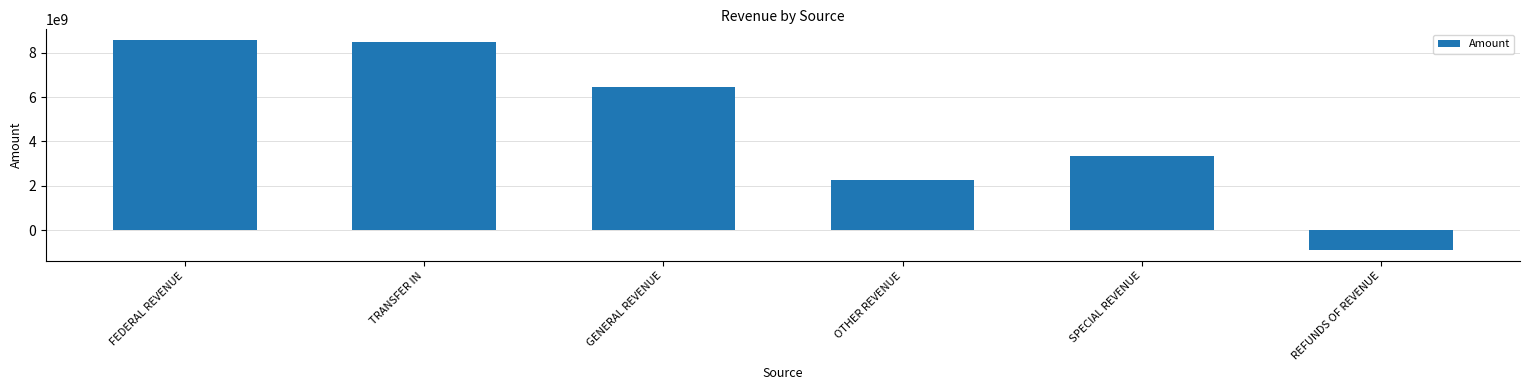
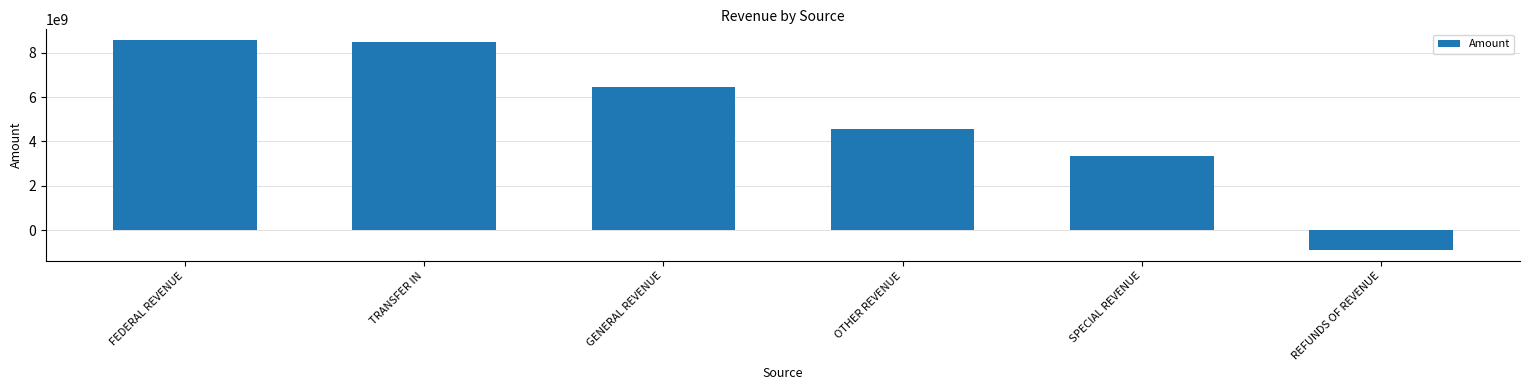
OTHER REVENUE: 2200000000 -> 4500000000
